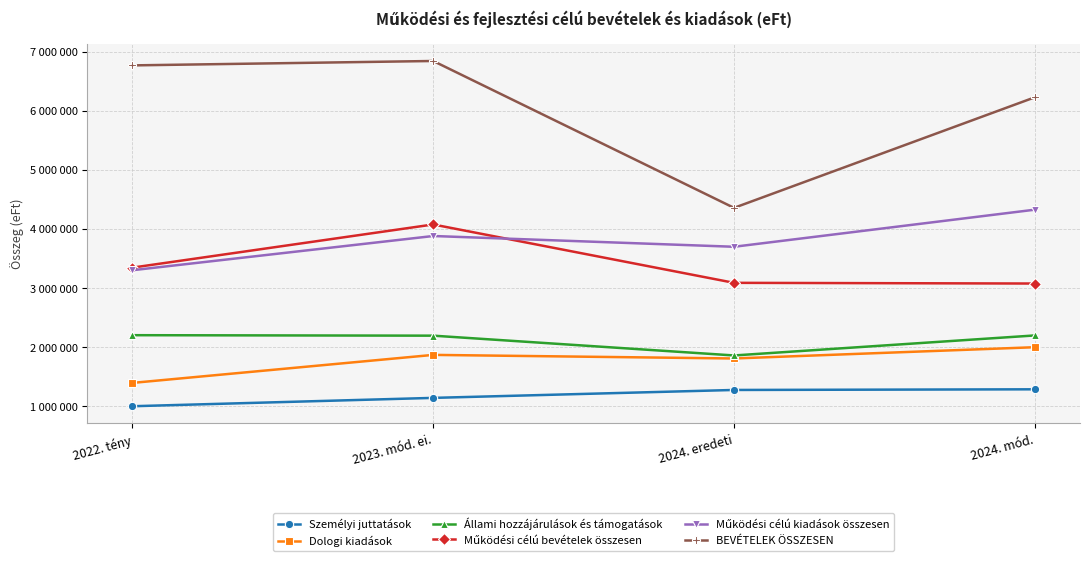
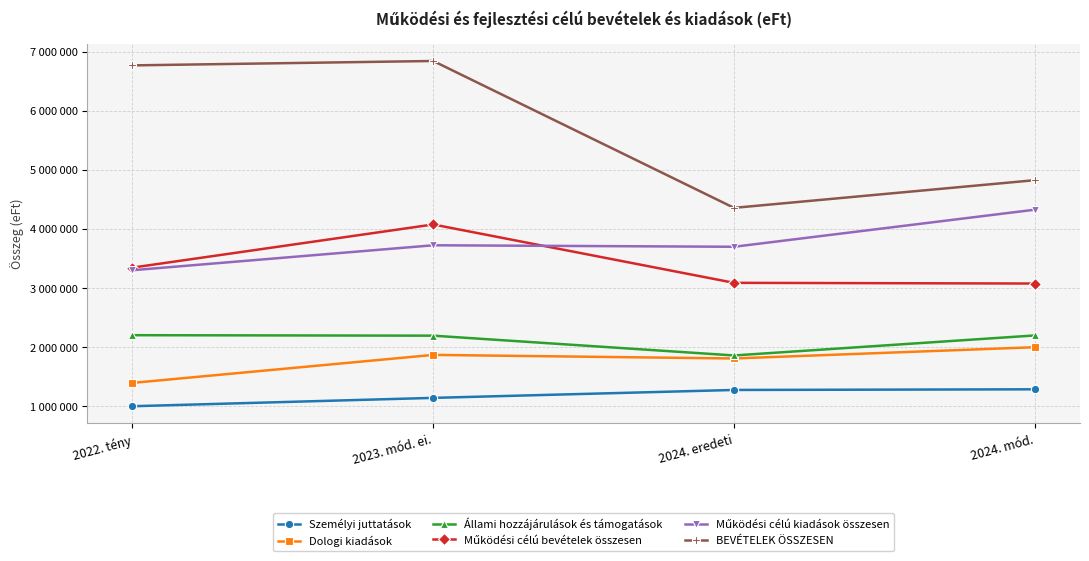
Működési célú kiadások összesen, 2023. mód. ei.: 3900000 -> 3700000
BEVÉTELEK ÖSSZESEN, 2024. mód.: 6200000 -> 4800000
